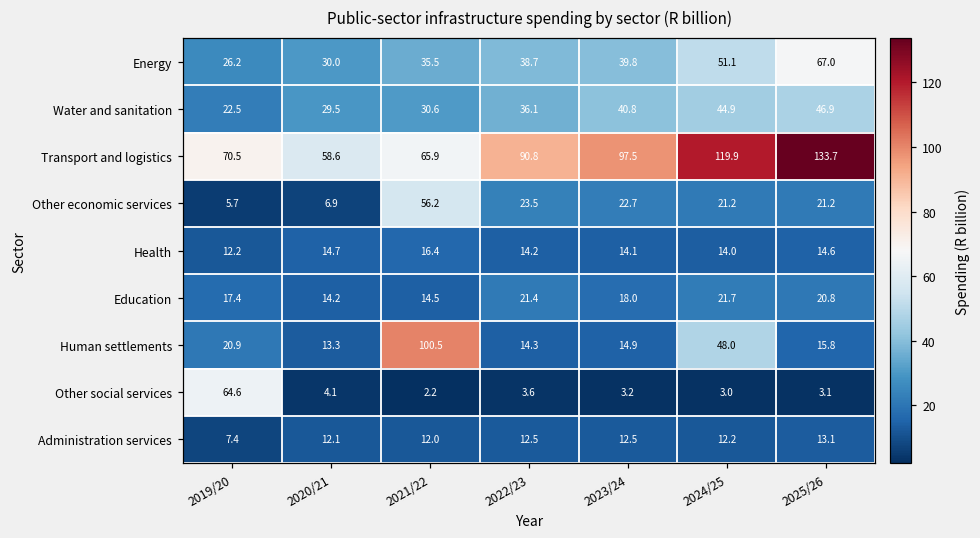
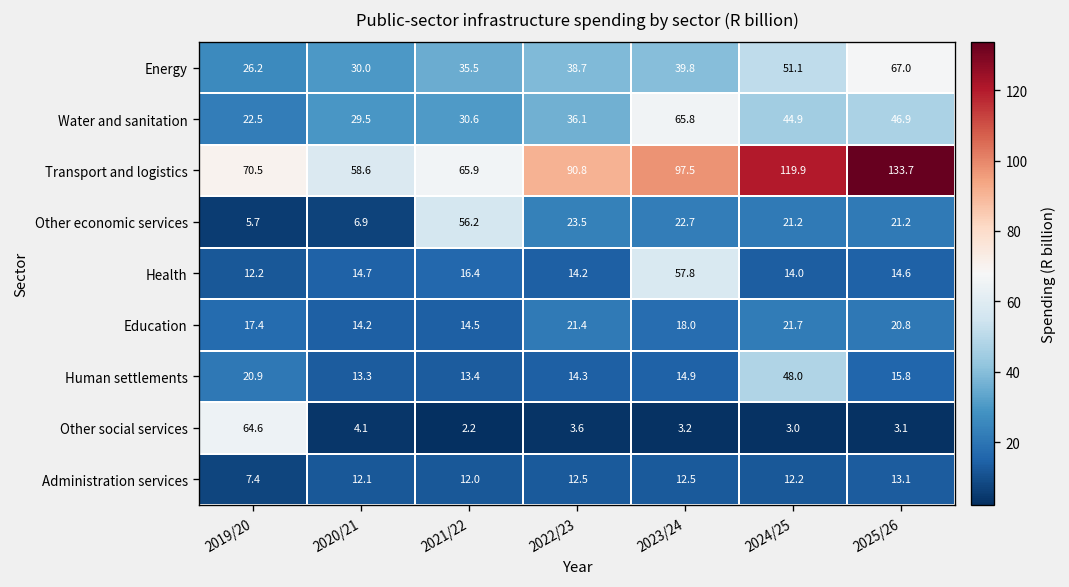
Water and sanitation, 2023/24: 40.8 -> 65.8
Health, 2023/24: 14.1 -> 57.8
Human settlements, 2021/22: 100.5 -> 13.4
